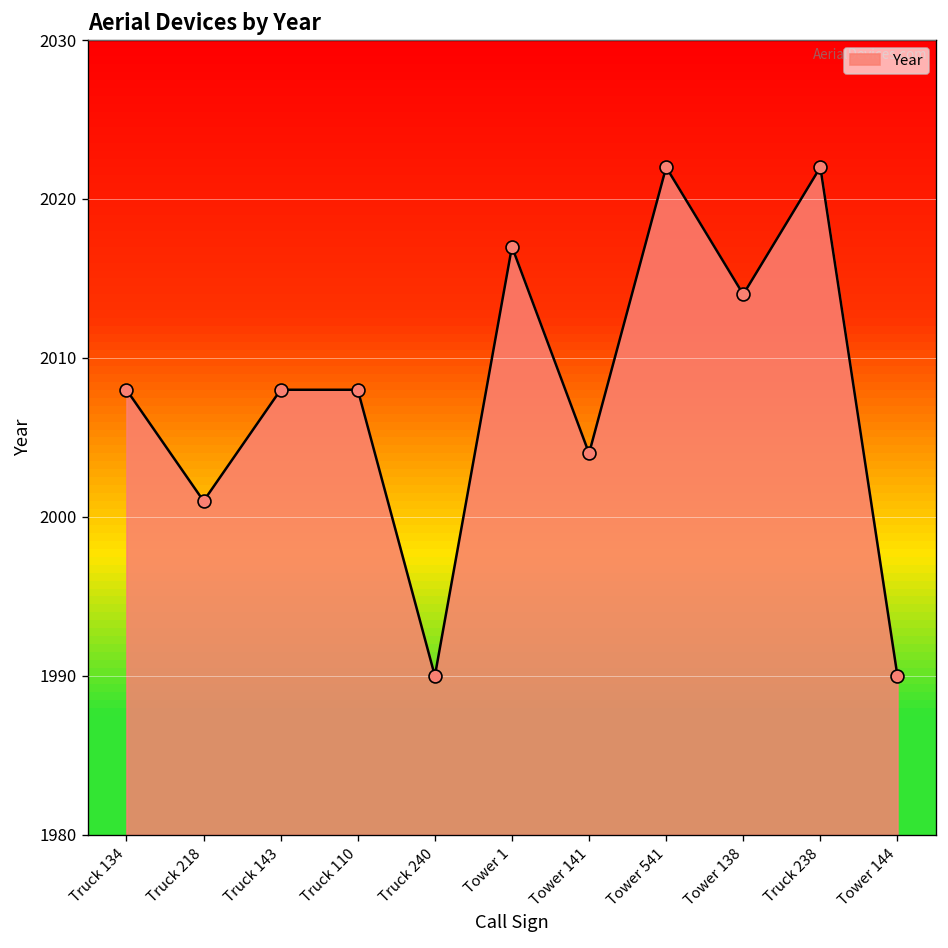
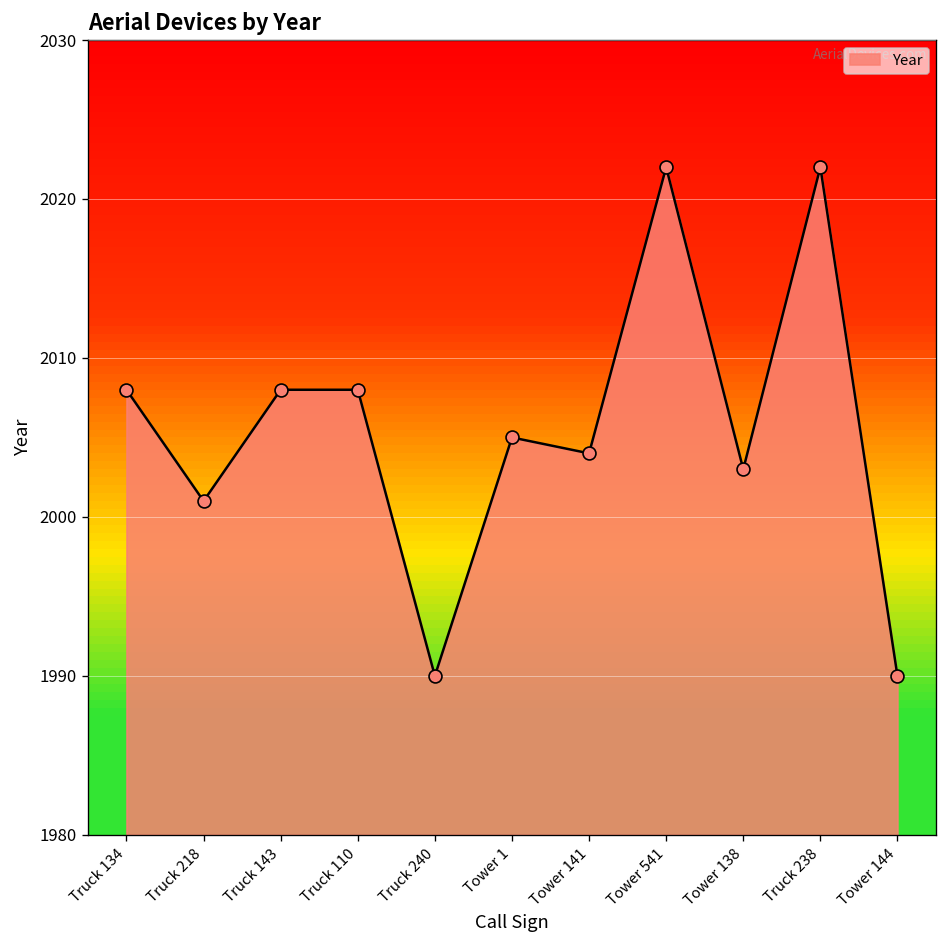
Tower 1: 2017 -> 2005
Tower 138: 2014 -> 2003
